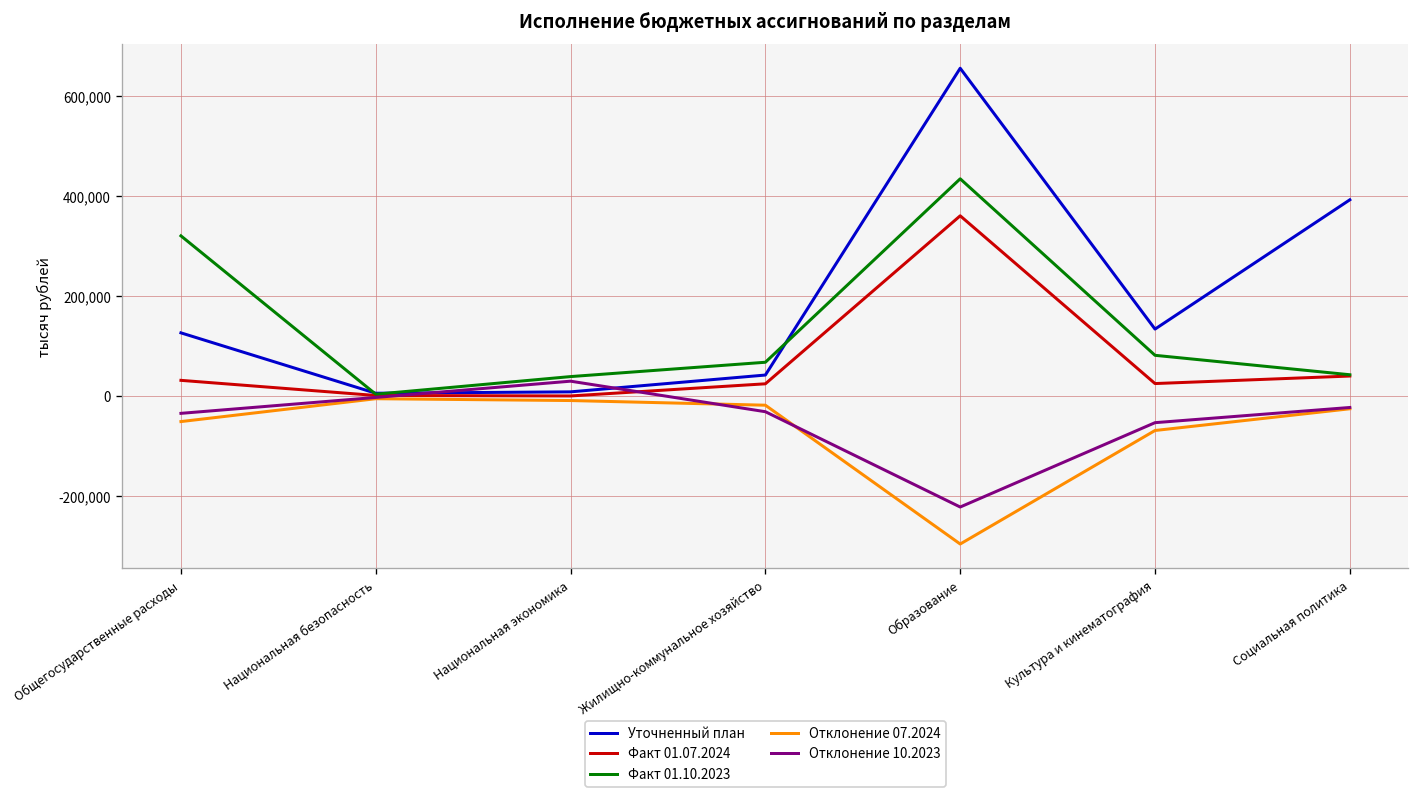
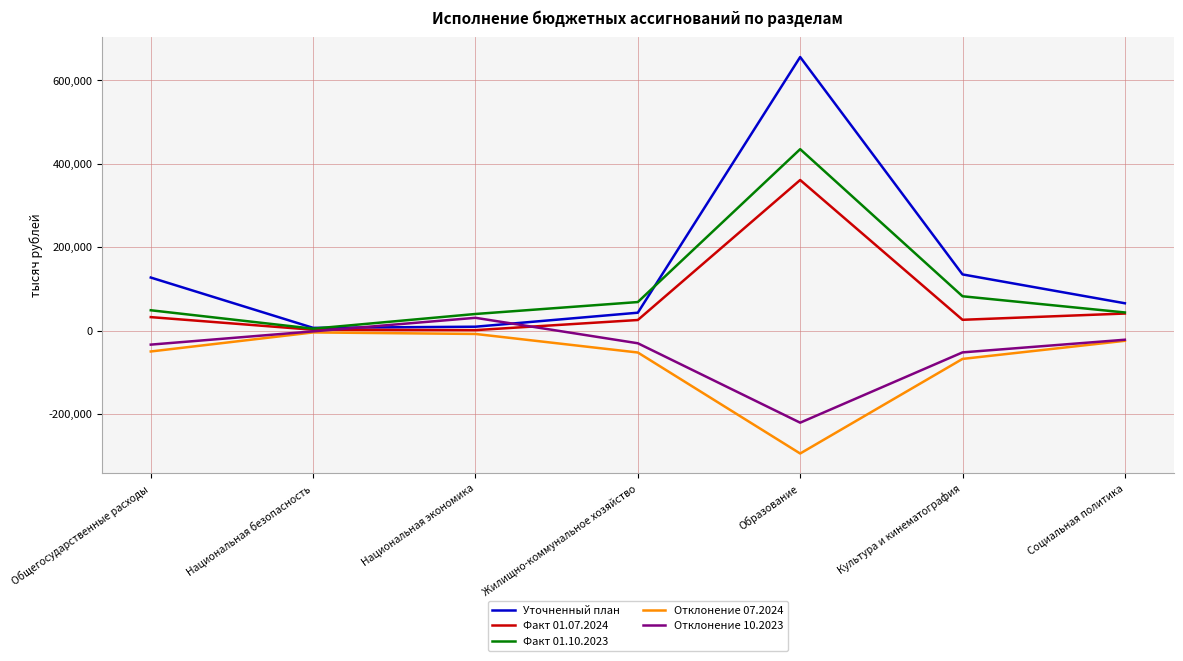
Факт 01.10.2023, Общегосударственные расходы: 320,000 -> 50,000
Отклонение 07.2024, Жилищно-коммунальное хозяйство: -20,000 -> -50,000
Уточненный план, Социальная политика: 390,000 -> 70,000
